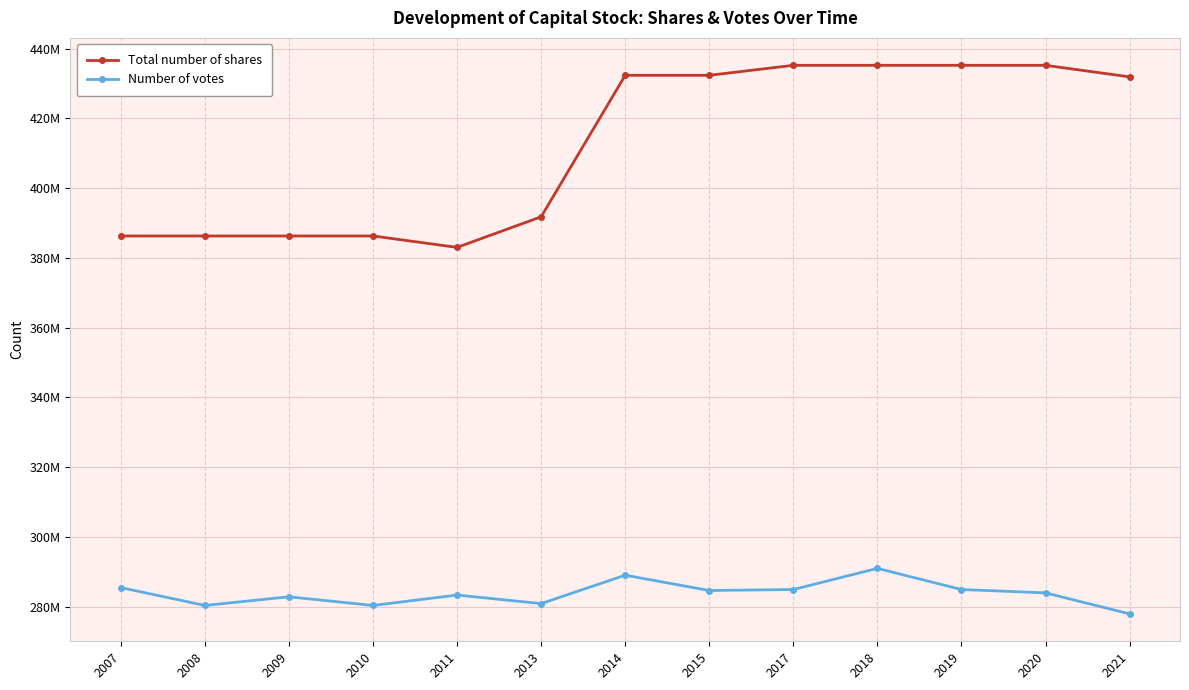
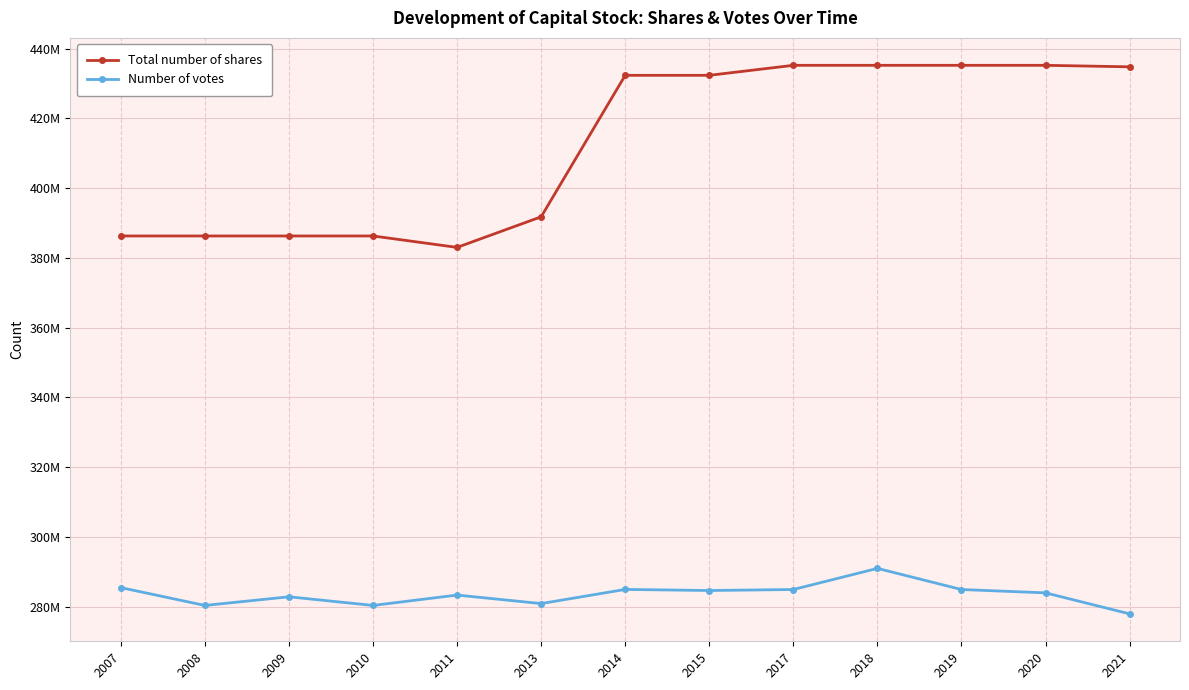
Number of votes, 2014: 289000000 -> 285000000
Total number of shares, 2021: 432000000 -> 435000000
